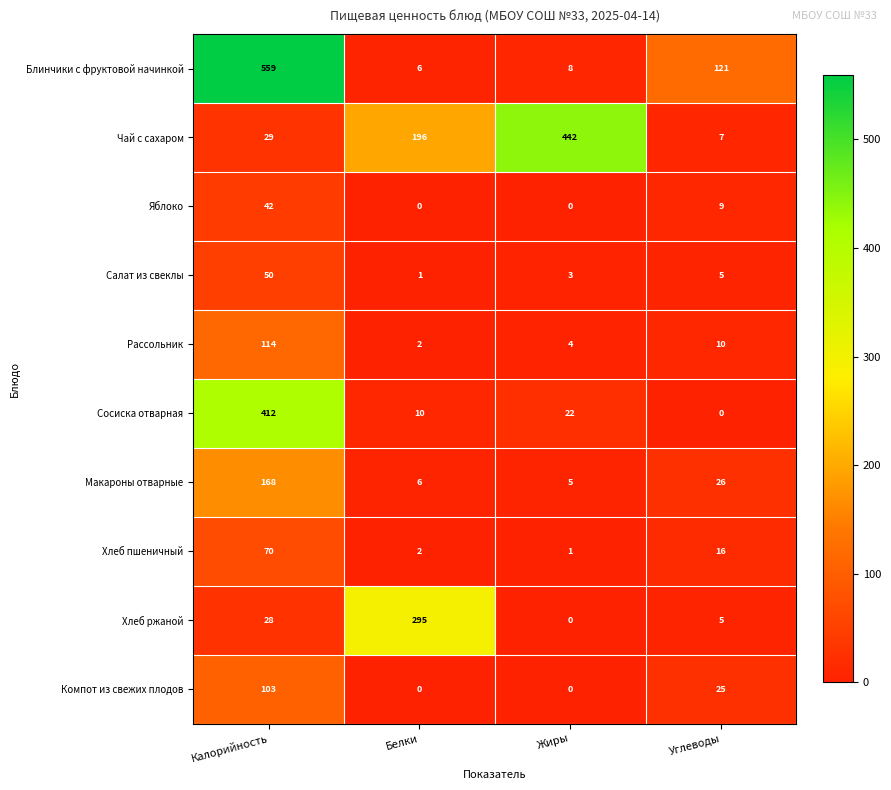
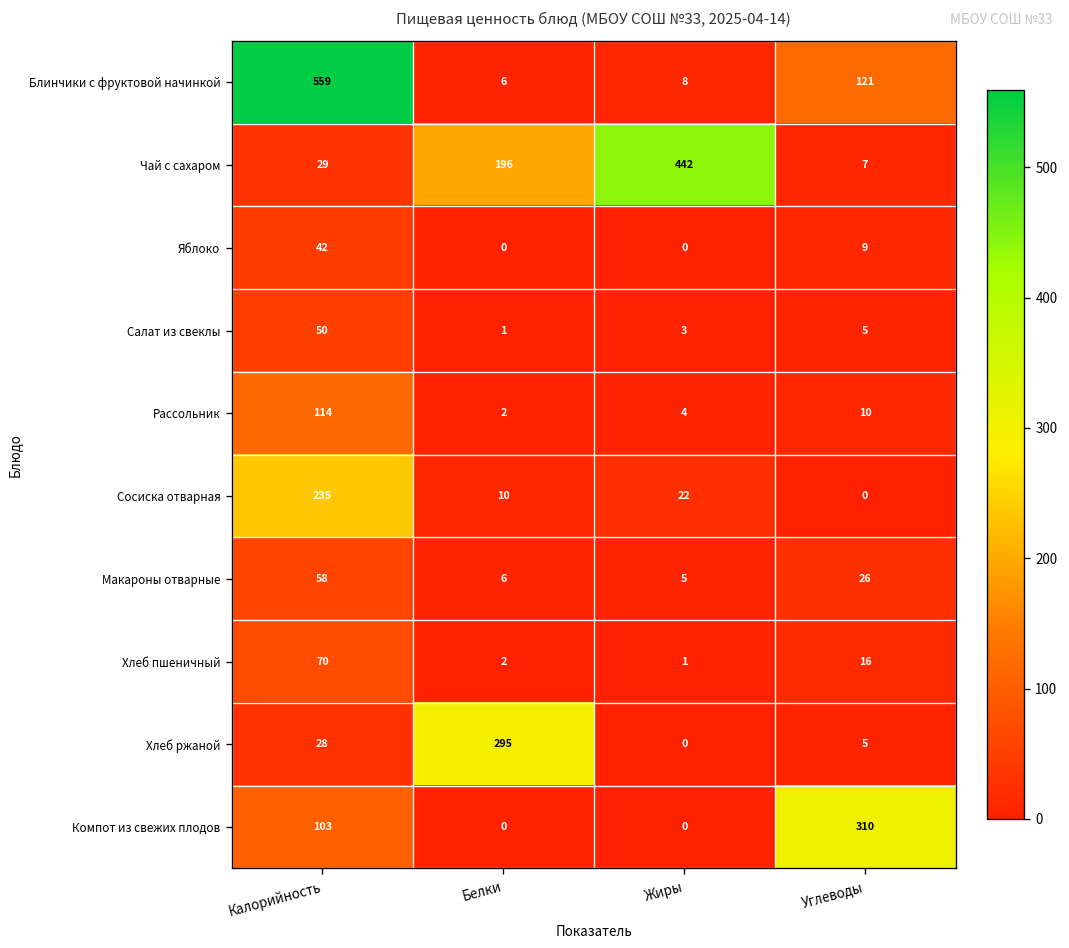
Сосиска отварная, Калорийность: 412 -> 235
Макароны отварные, Калорийность: 168 -> 58
Компот из свежих плодов, Углеводы: 25 -> 310
